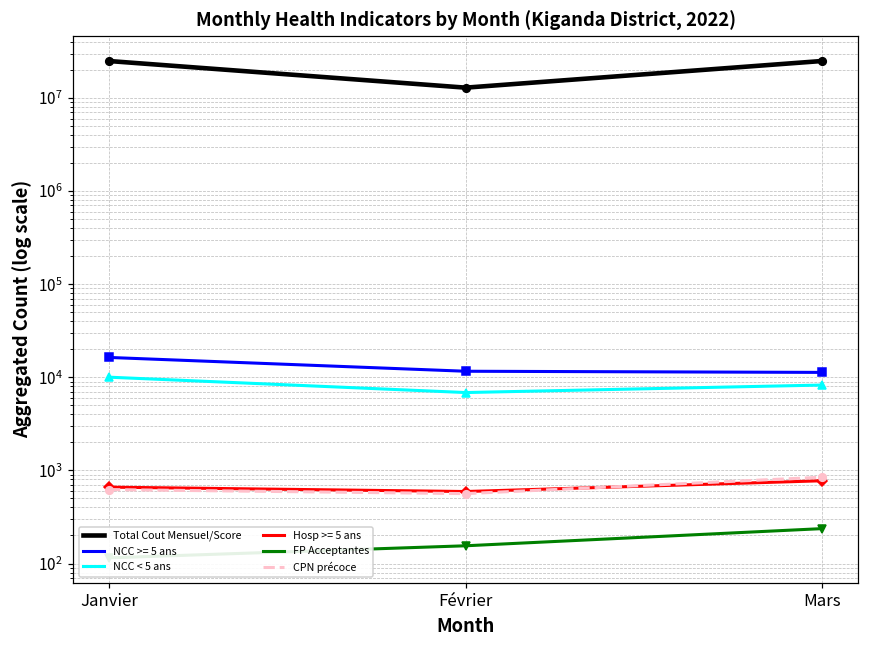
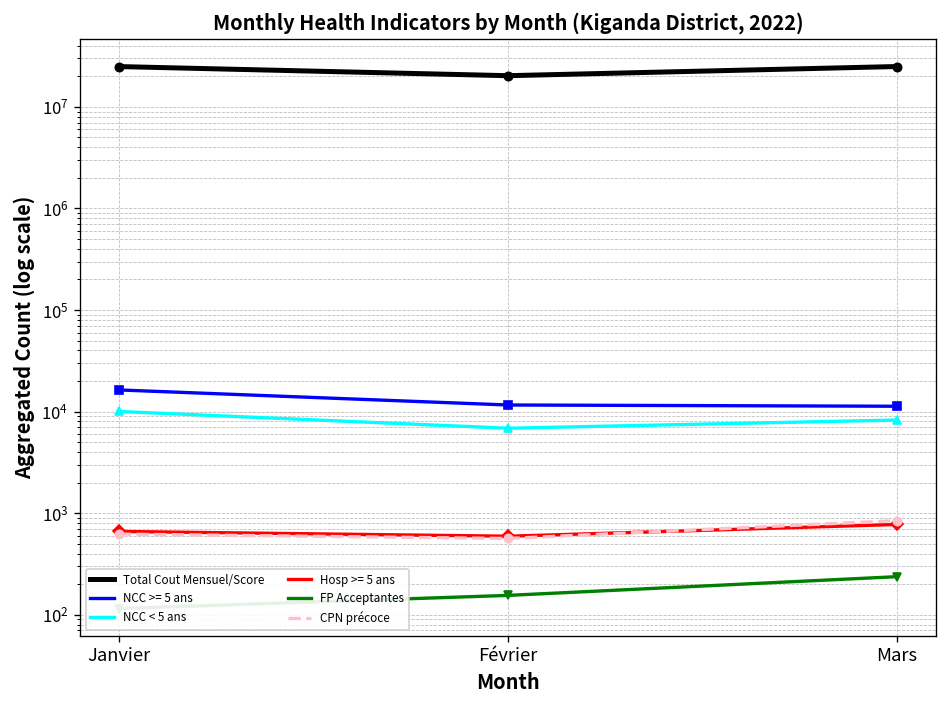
Total Cout Mensuel/Score, Février: 13000000 -> 20000000
